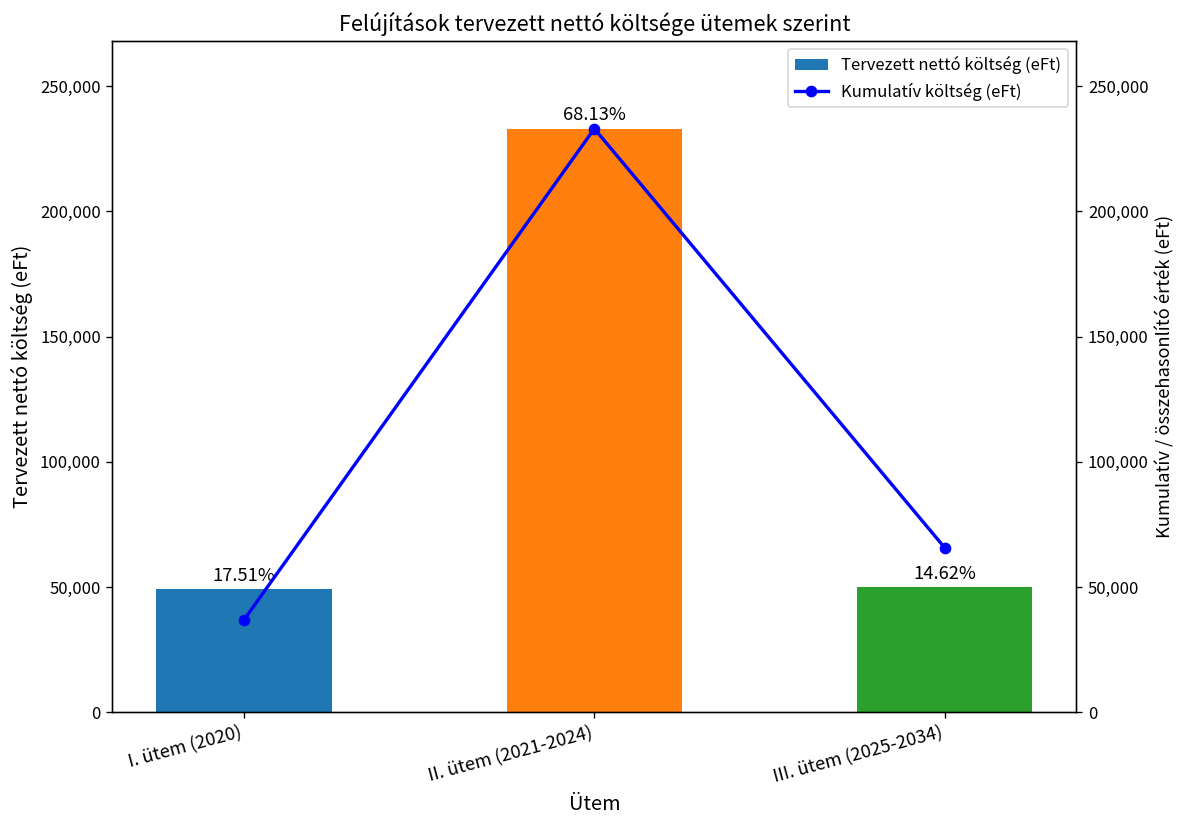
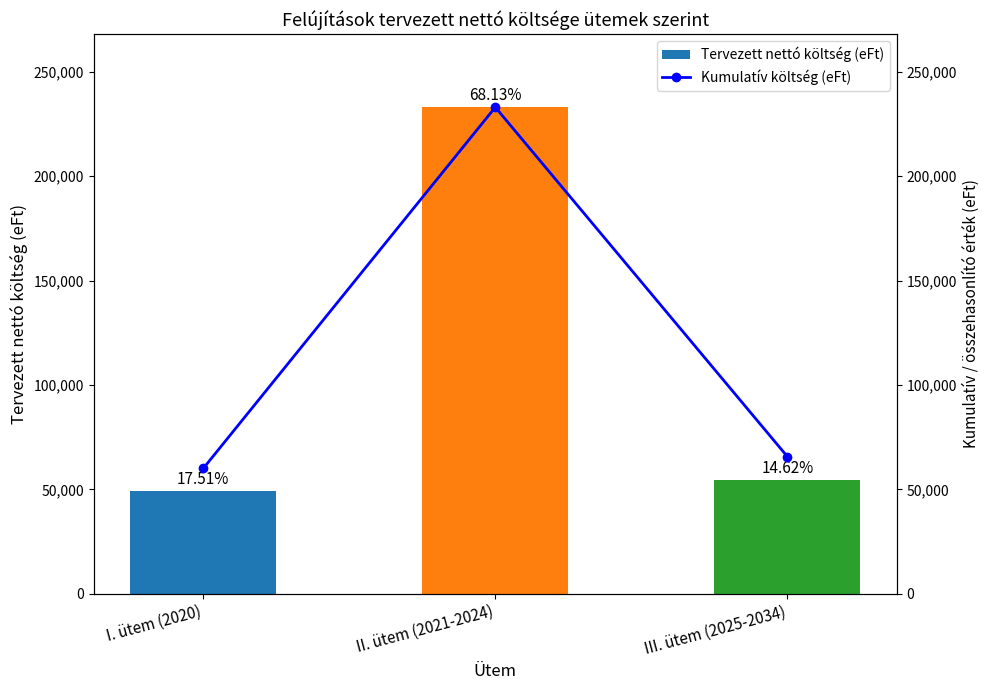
Tervezett nettó költség (eFt), III. ütem (2025-2034): 50,000 -> 54,000
Kumulatív költség (eFt), I. ütem (2020): 37,000 -> 60,000
